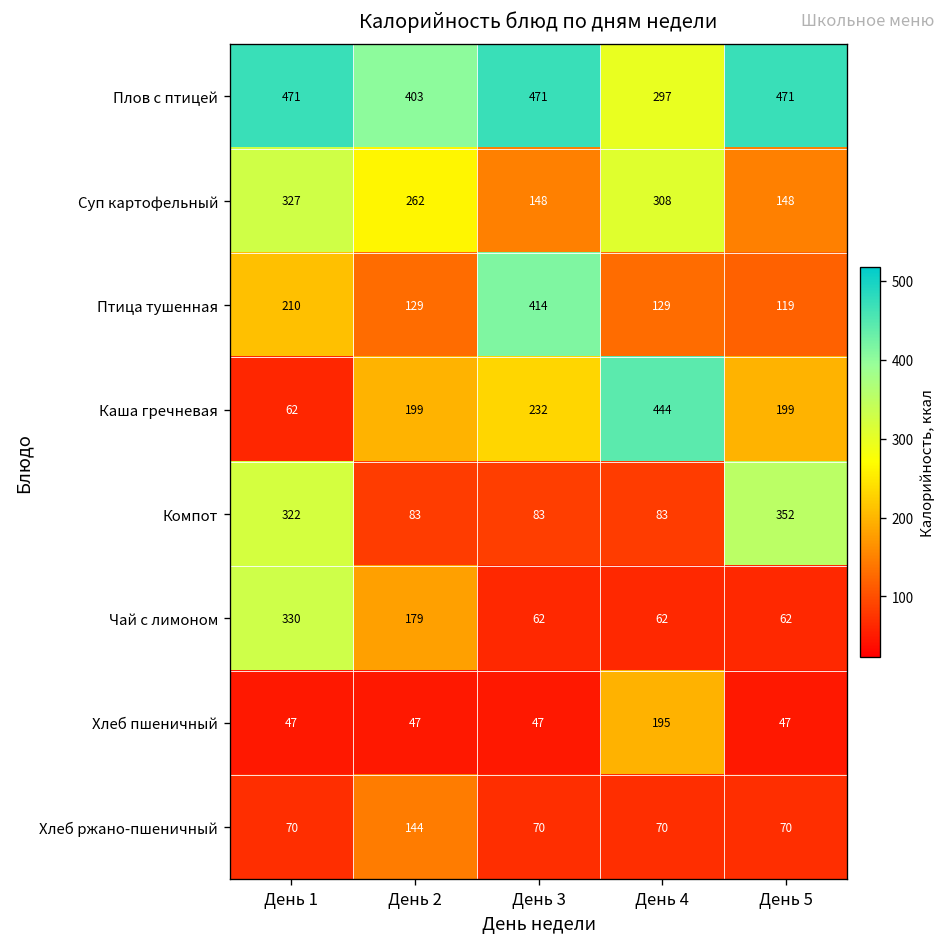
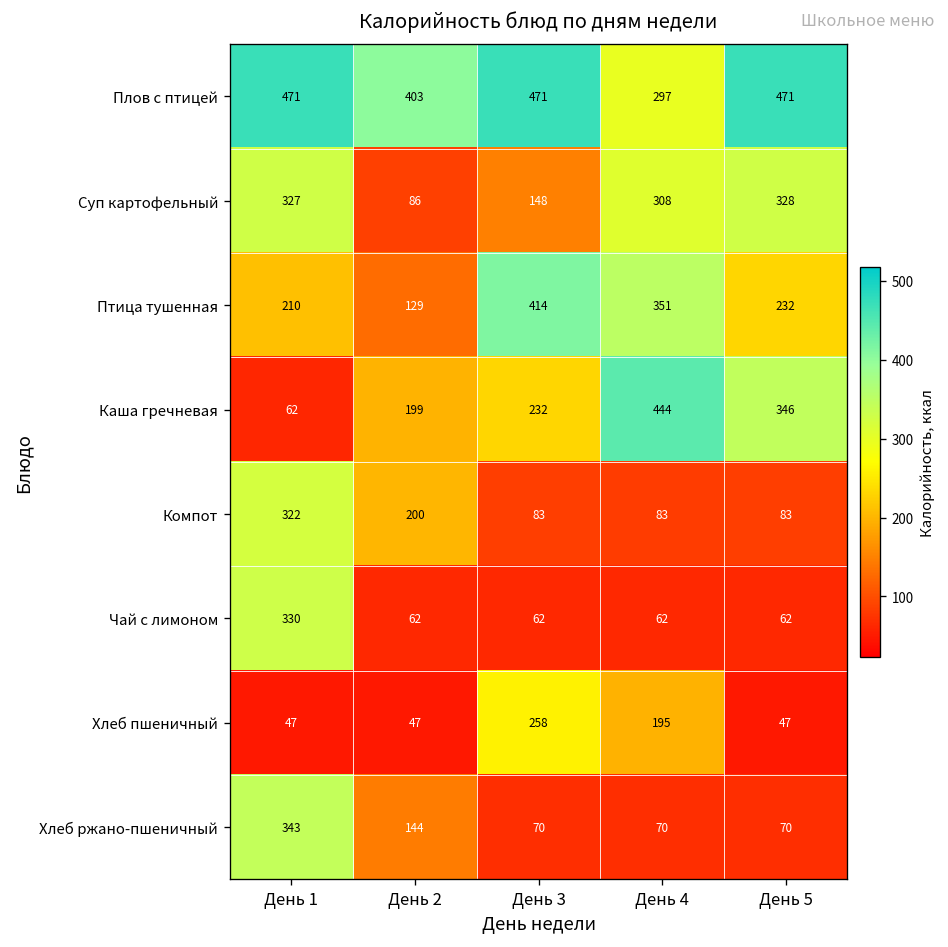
Суп картофельный, День 2: 262 -> 86
Суп картофельный, День 5: 148 -> 328
Птица тушенная, День 4: 129 -> 351
Птица тушенная, День 5: 119 -> 232
Каша гречневая, День 5: 199 -> 346
Компот, День 2: 83 -> 200
Компот, День 5: 352 -> 83
Чай с лимоном, День 2: 179 -> 62
Хлеб пшеничный, День 3: 47 -> 258
Хлеб ржано-пшеничный, День 1: 70 -> 343
